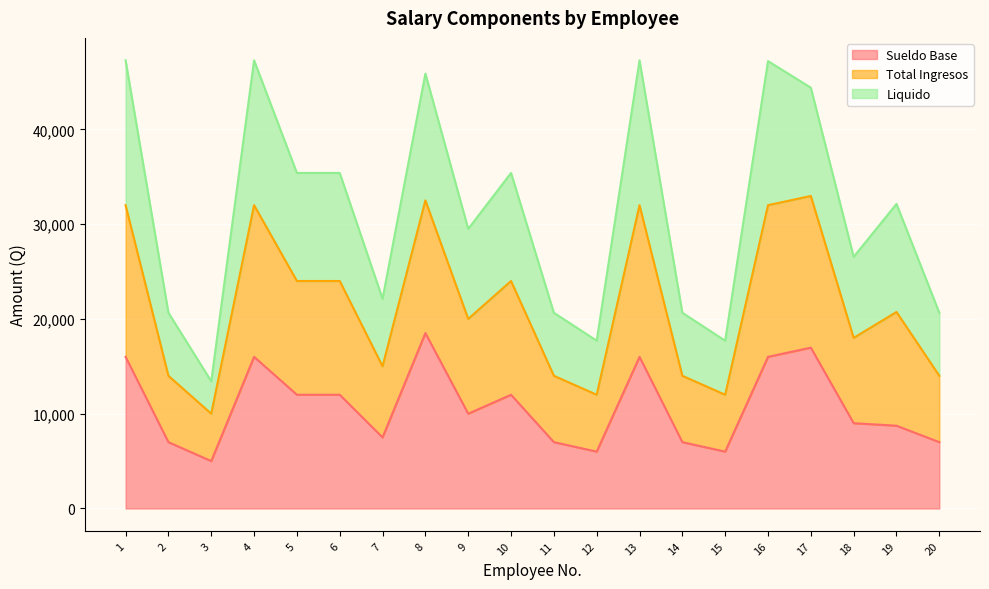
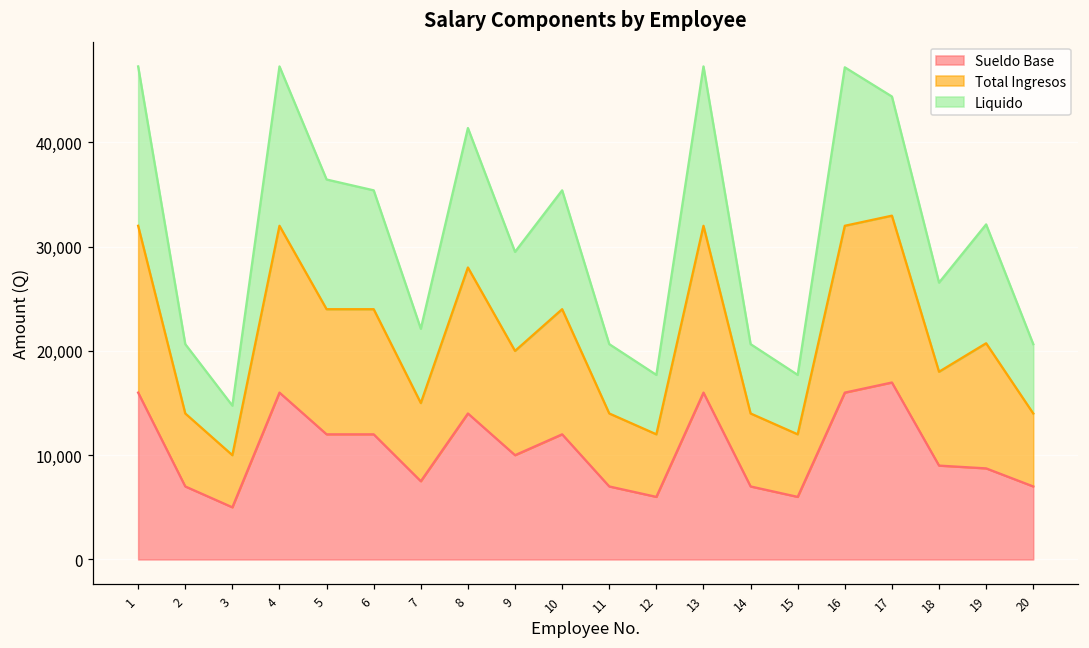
Liquido, 3: 3,000 -> 5,000
Liquido, 5: 11,000 -> 12,000
Sueldo Base, 8: 19,000 -> 14,000
